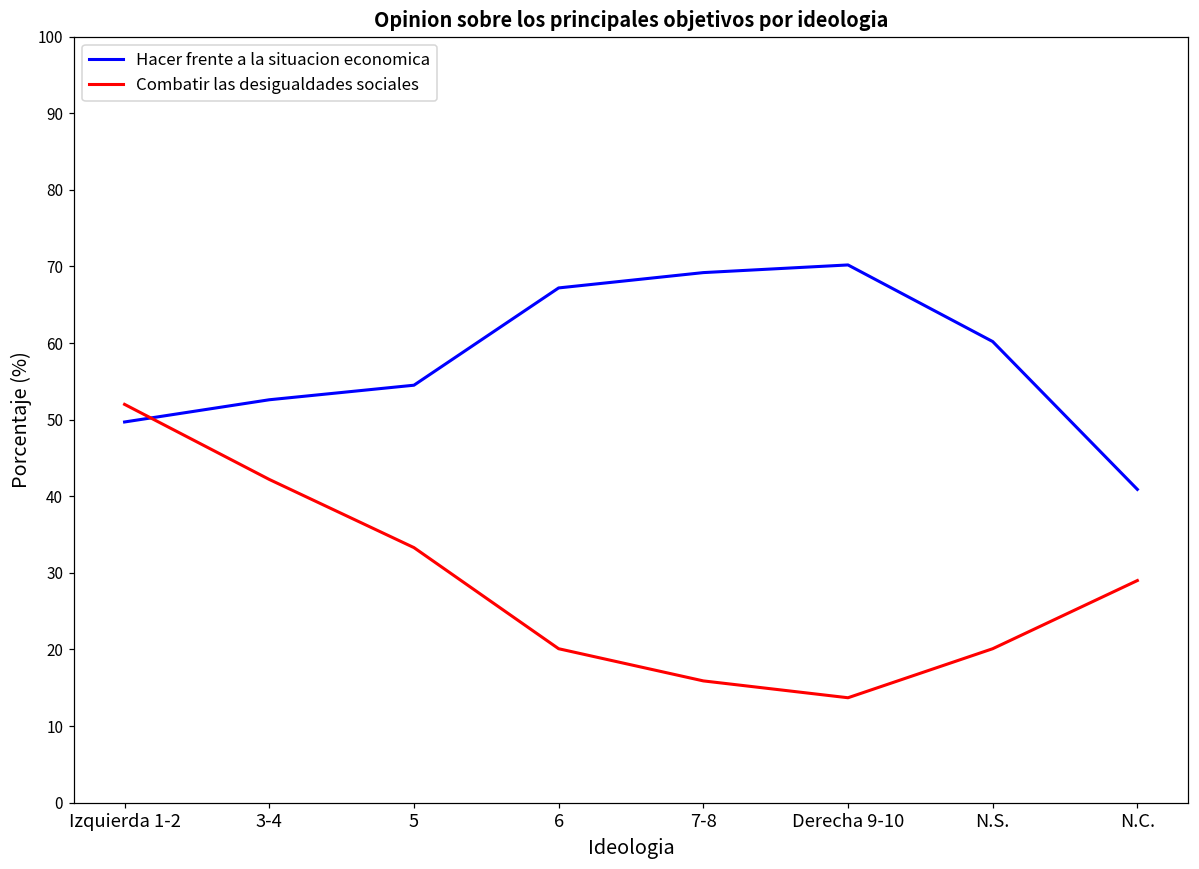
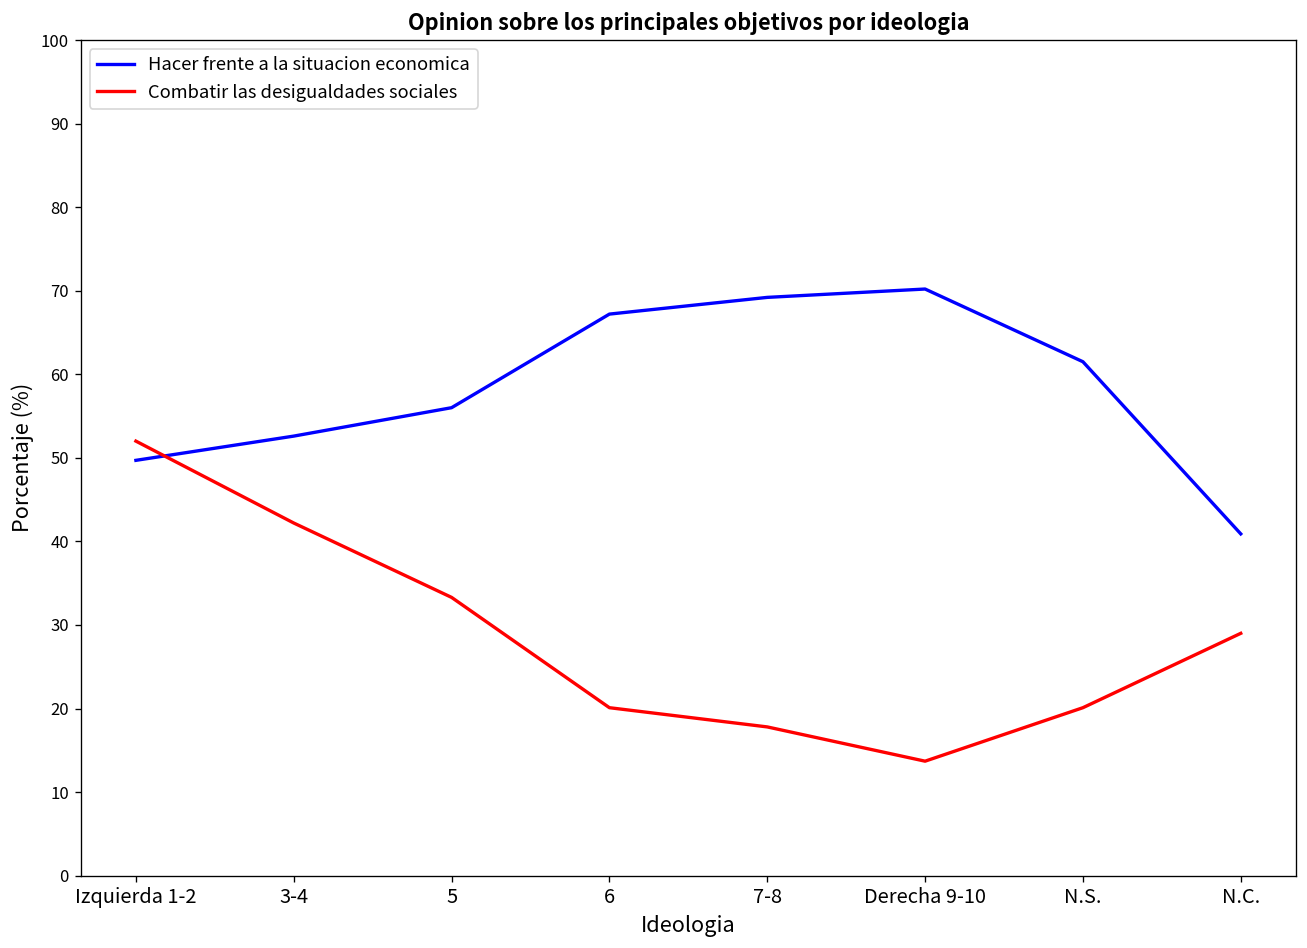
Hacer frente a la situacion economica, 5: 55 -> 56
Combatir las desigualdades sociales, 7-8: 16 -> 18
Hacer frente a la situacion economica, N.S.: 60 -> 62
